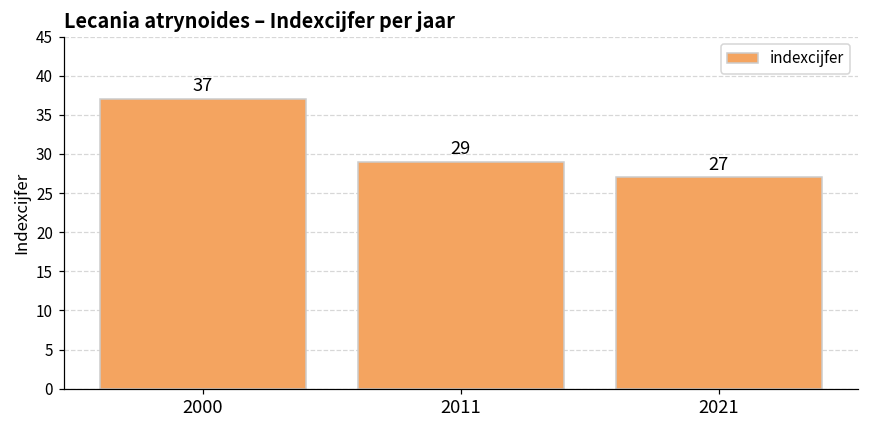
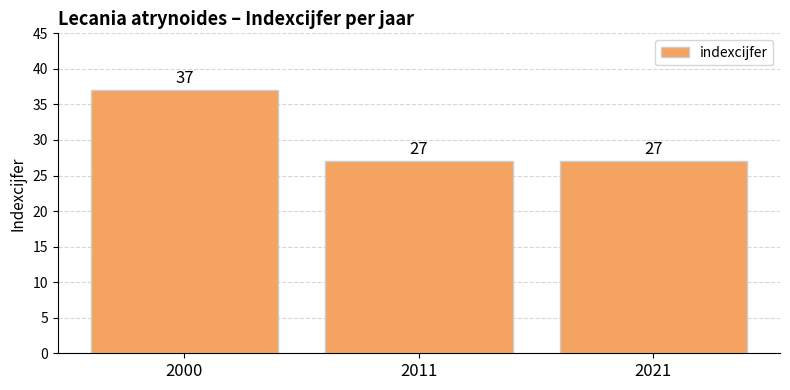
2011: 29 -> 27
